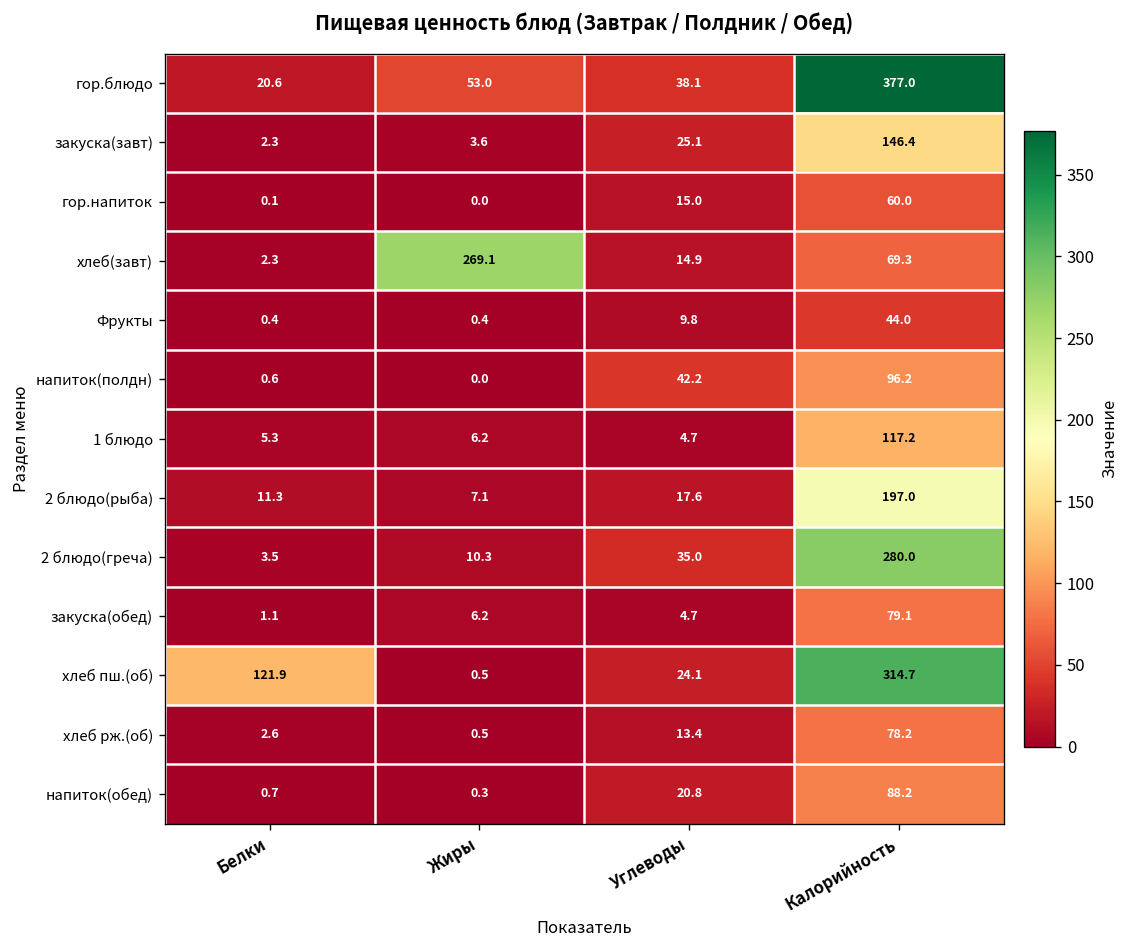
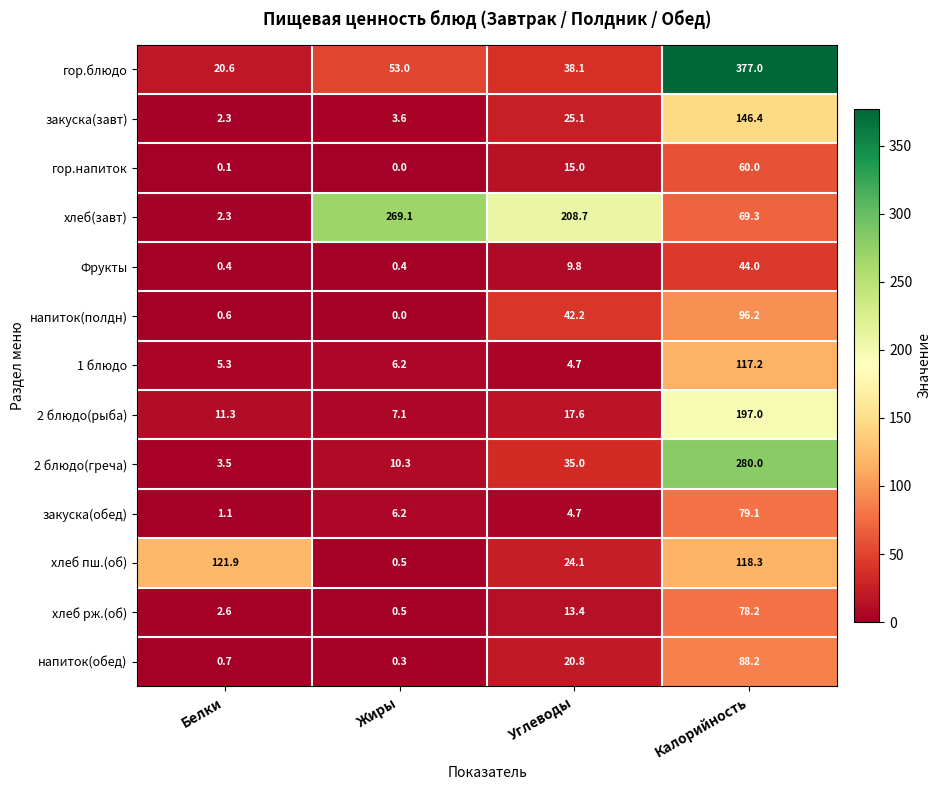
хлеб(завт), Углеводы: 14.9 -> 208.7
хлеб пш.(об), Калорийность: 314.7 -> 118.3
